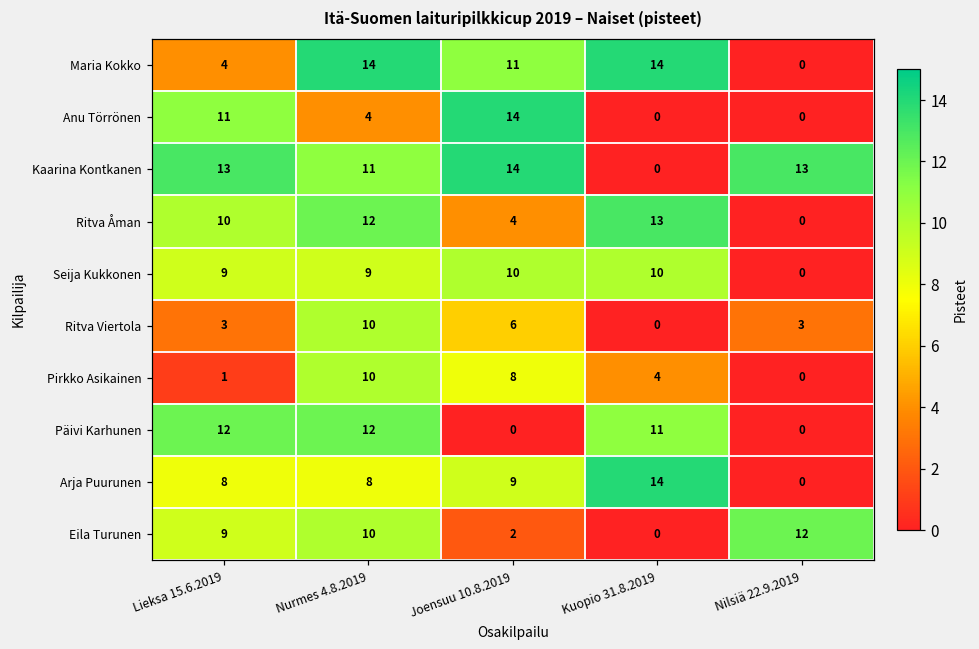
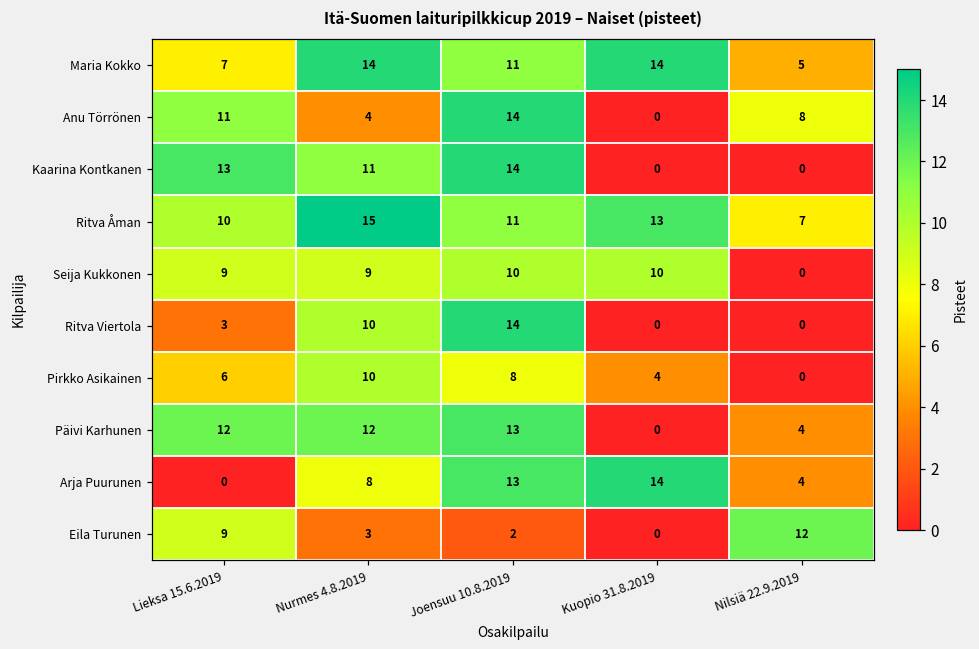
Maria Kokko, Lieksa 15.6.2019: 4 -> 7
Maria Kokko, Nilsiä 22.9.2019: 0 -> 5
Anu Törrönen, Nilsiä 22.9.2019: 0 -> 8
Kaarina Kontkanen, Nilsiä 22.9.2019: 13 -> 0
Ritva Åman, Nurmes 4.8.2019: 12 -> 15
Ritva Åman, Joensuu 10.8.2019: 4 -> 11
Ritva Åman, Nilsiä 22.9.2019: 0 -> 7
Ritva Viertola, Joensuu 10.8.2019: 6 -> 14
Ritva Viertola, Nilsiä 22.9.2019: 3 -> 0
Pirkko Asikainen, Lieksa 15.6.2019: 1 -> 6
Päivi Karhunen, Joensuu 10.8.2019: 0 -> 13
Päivi Karhunen, Kuopio 31.8.2019: 11 -> 0
Päivi Karhunen, Nilsiä 22.9.2019: 0 -> 4
Arja Puurunen, Lieksa 15.6.2019: 8 -> 0
Arja Puurunen, Joensuu 10.8.2019: 9 -> 13
Arja Puurunen, Nilsiä 22.9.2019: 0 -> 4
Eila Turunen, Nurmes 4.8.2019: 10 -> 3
